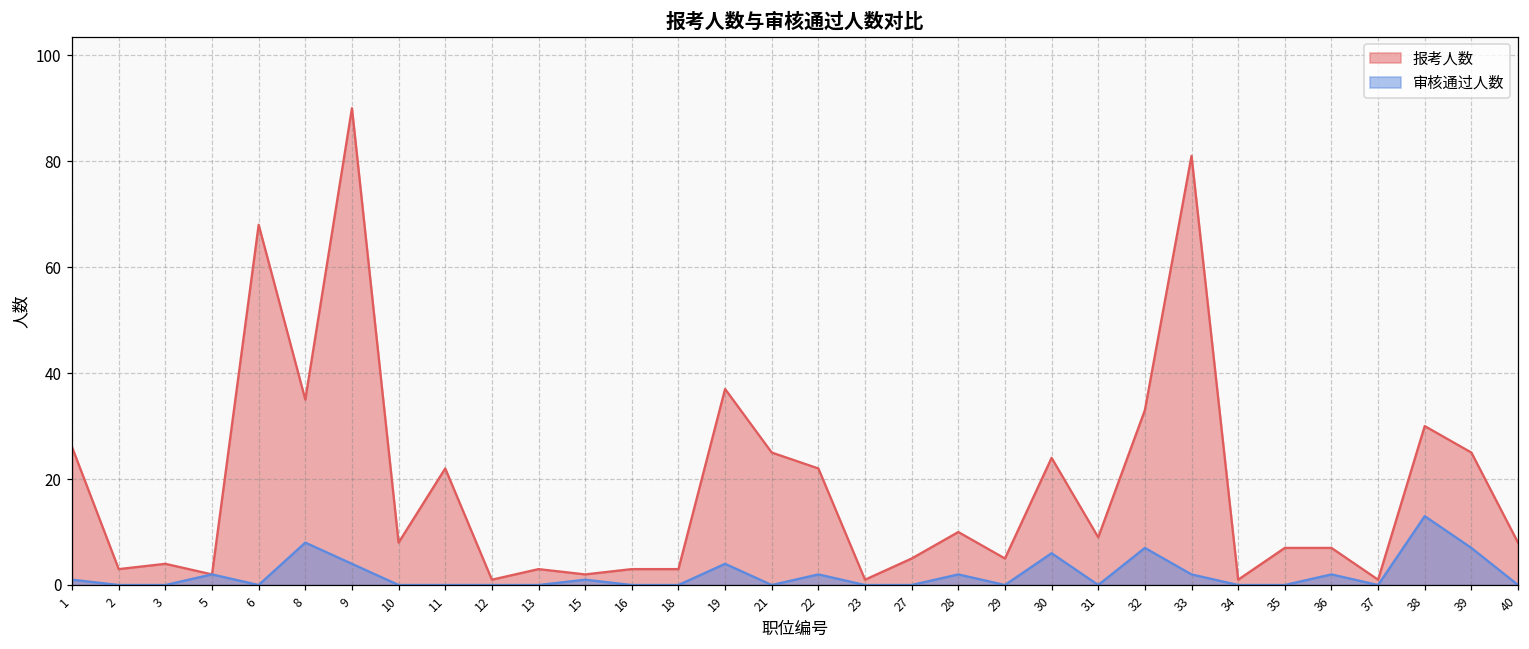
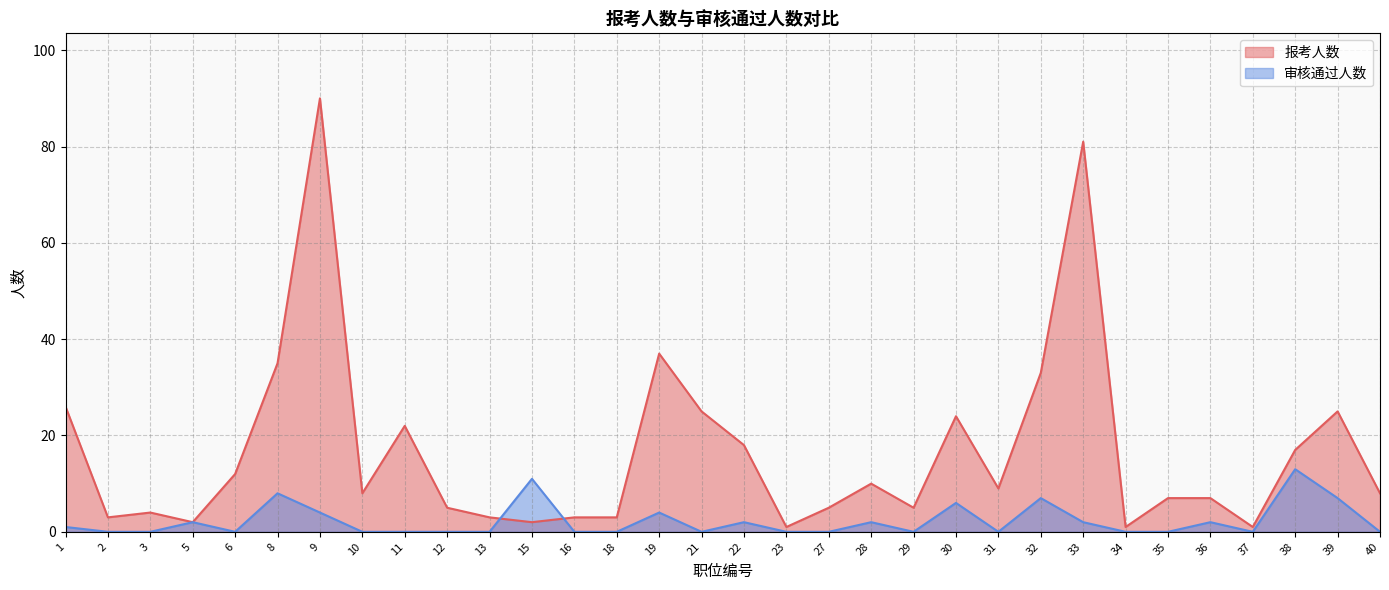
报考人数, 6: 68 -> 12
报考人数, 12: 1 -> 5
审核通过人数, 15: 1 -> 11
报考人数, 22: 22 -> 18
报考人数, 38: 30 -> 17
